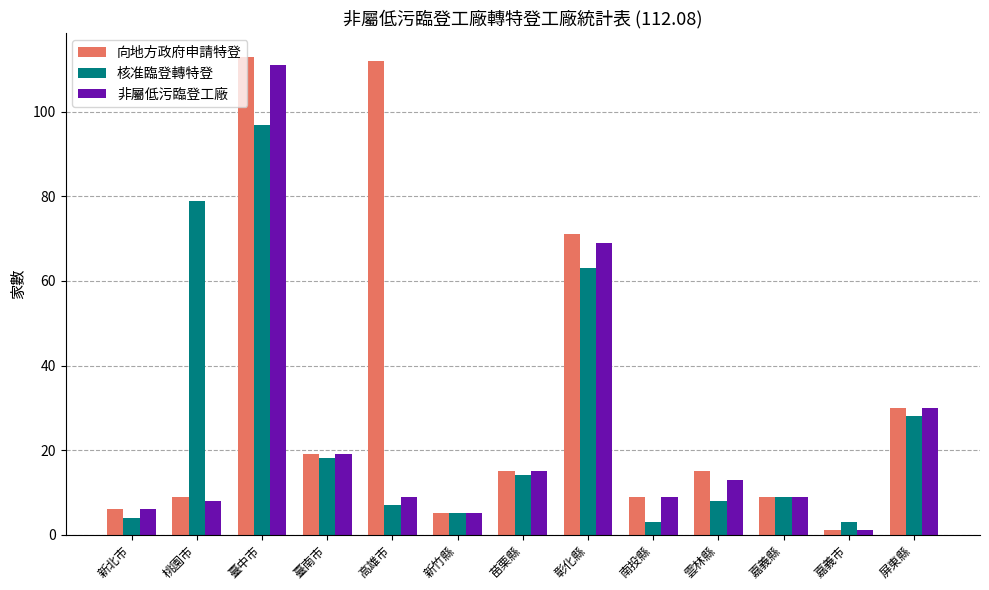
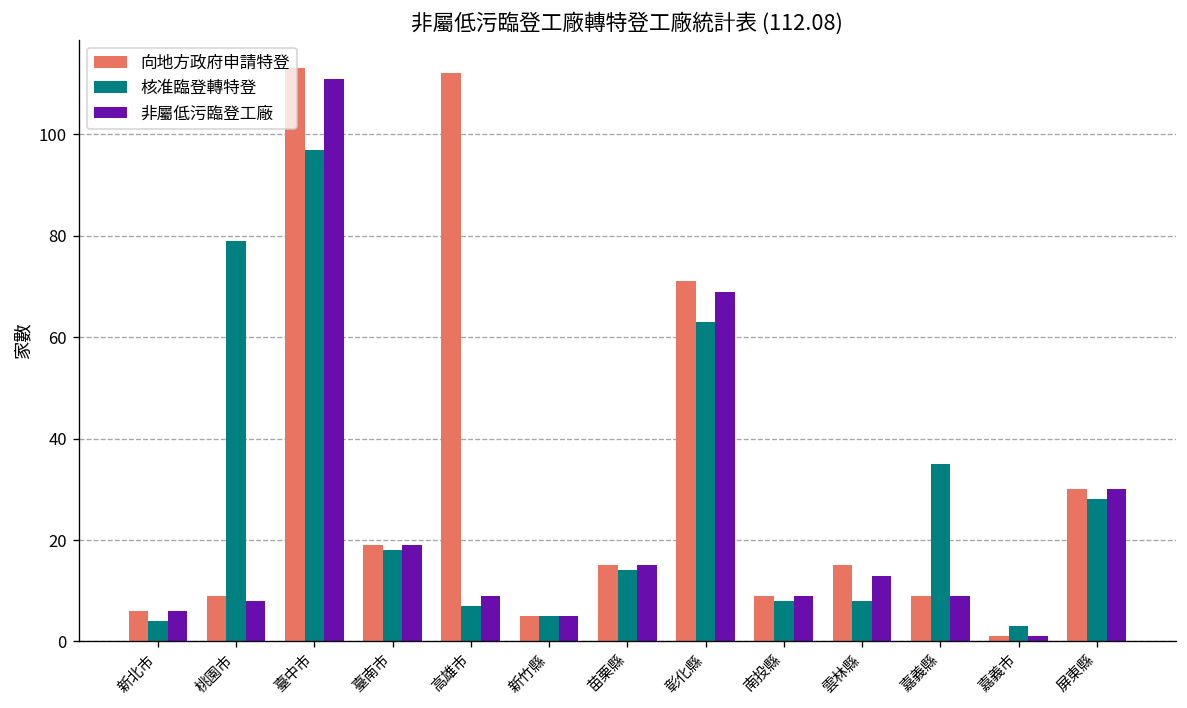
核准臨登轉特登, 南投縣: 3 -> 8
核准臨登轉特登, 嘉義縣: 9 -> 35
